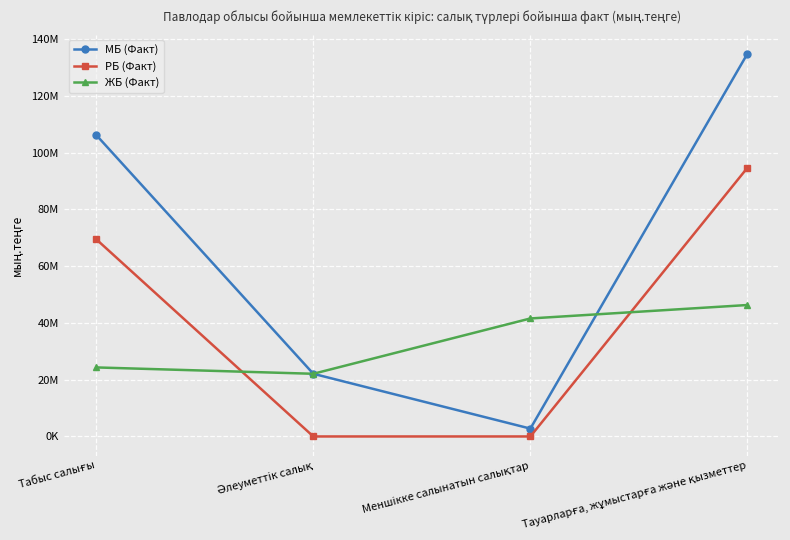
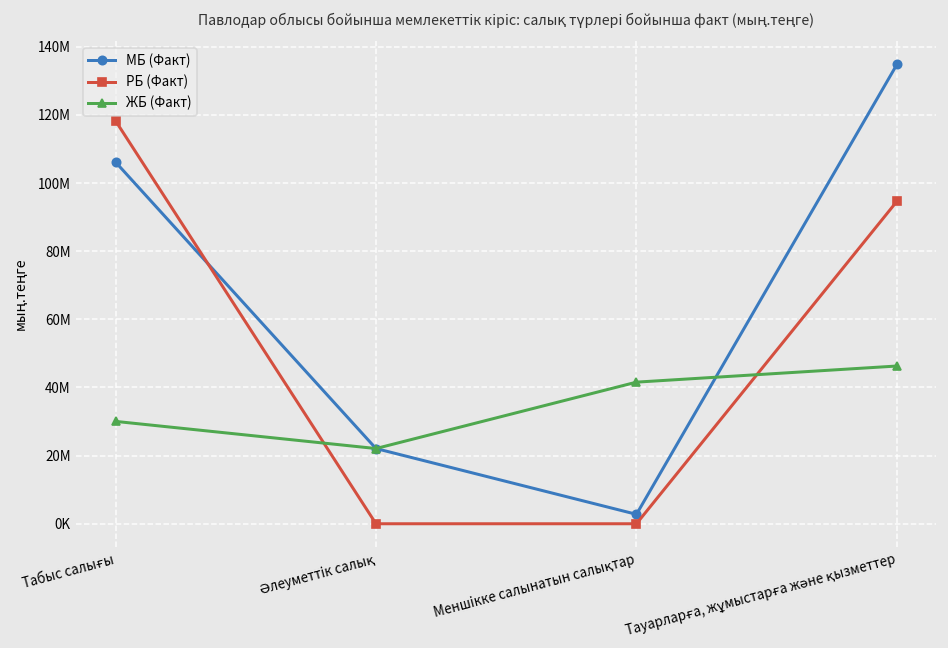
РБ (Факт), Табыс салығы: 69000000 -> 118000000
ЖБ (Факт), Табыс салығы: 24000000 -> 30000000
